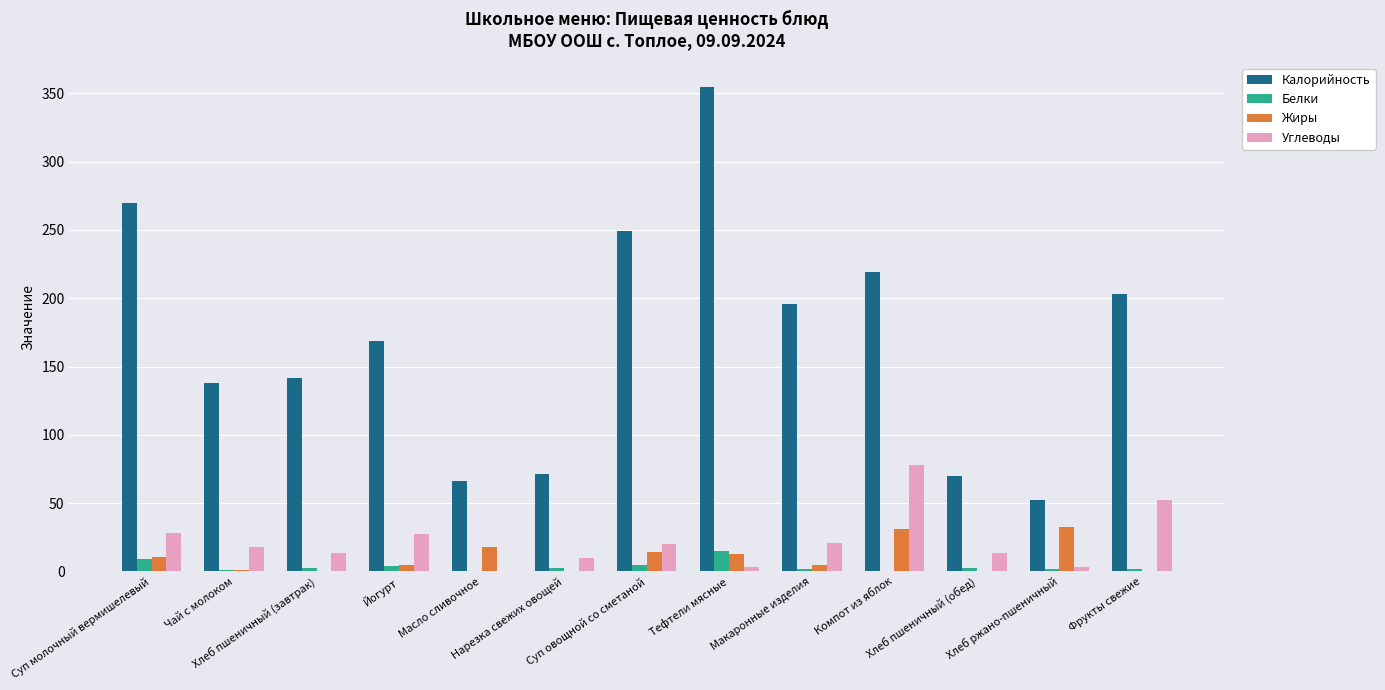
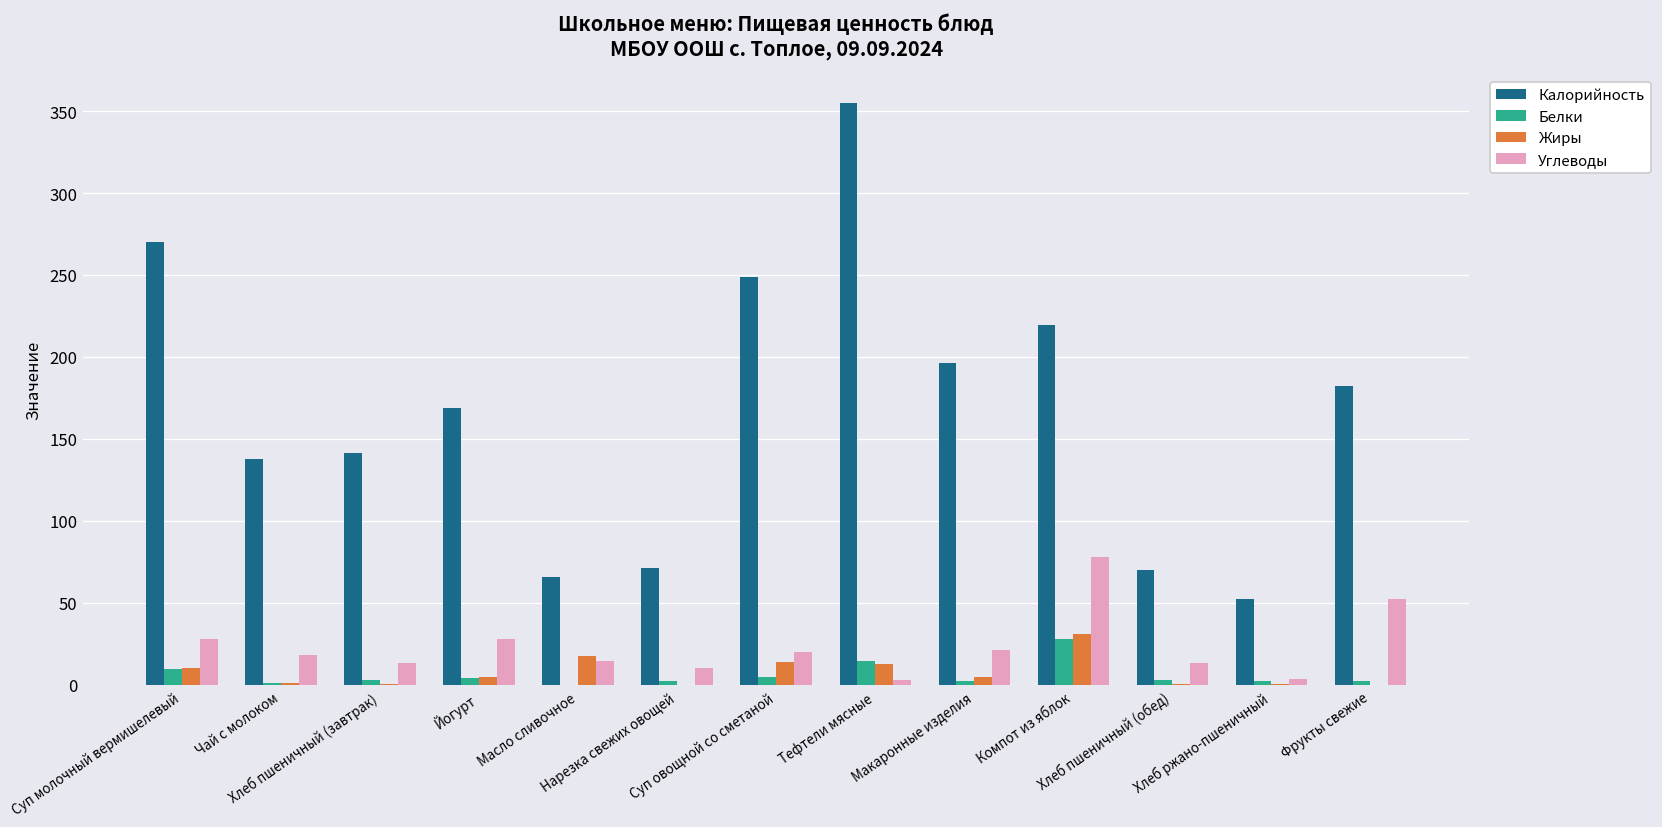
Углеводы, Масло сливочное: 0 -> 15
Белки, Компот из яблок: 0 -> 28
Жиры, Хлеб ржано-пшеничный: 33 -> 0
Калорийность, Фрукты свежие: 203 -> 182
